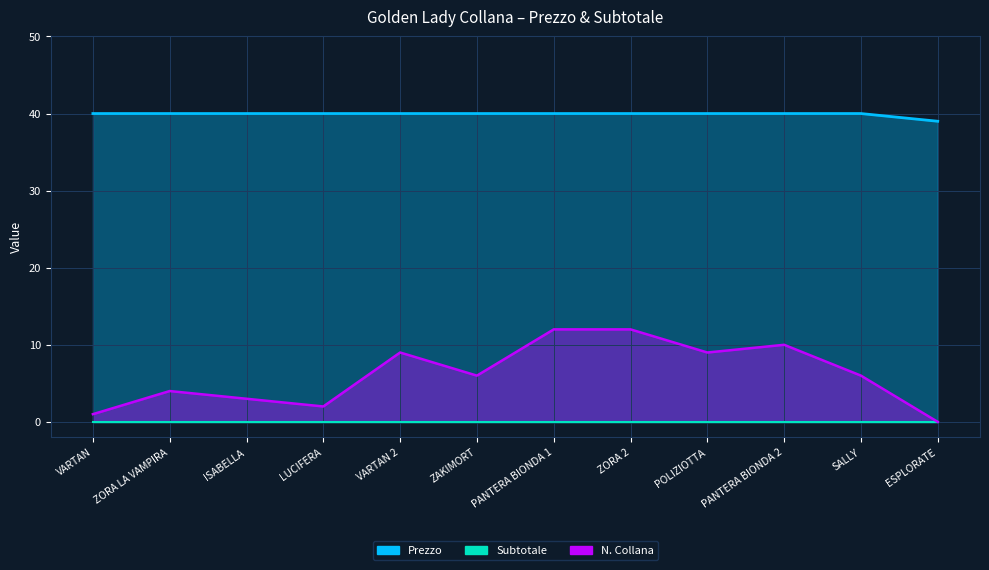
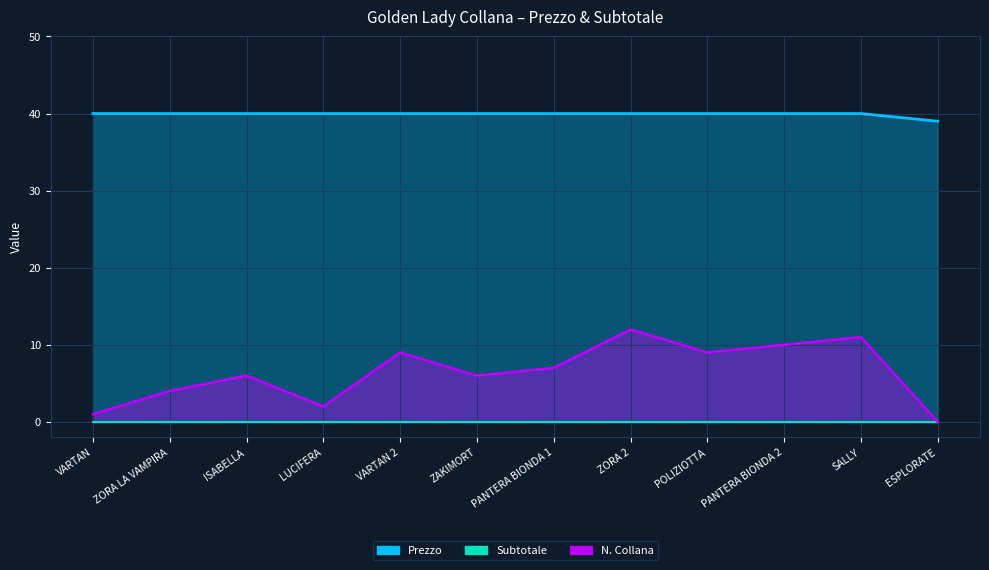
N. Collana, ISABELLA: 3 -> 6
N. Collana, PANTERA BIONDA 1: 12 -> 7
N. Collana, SALLY: 6 -> 11
